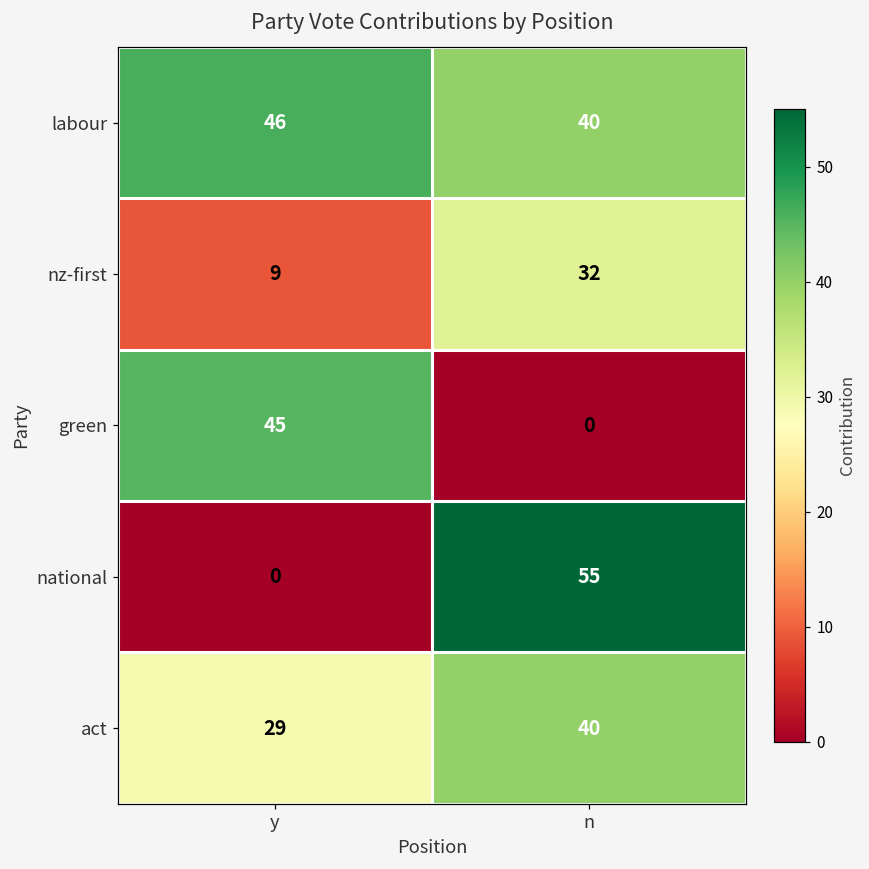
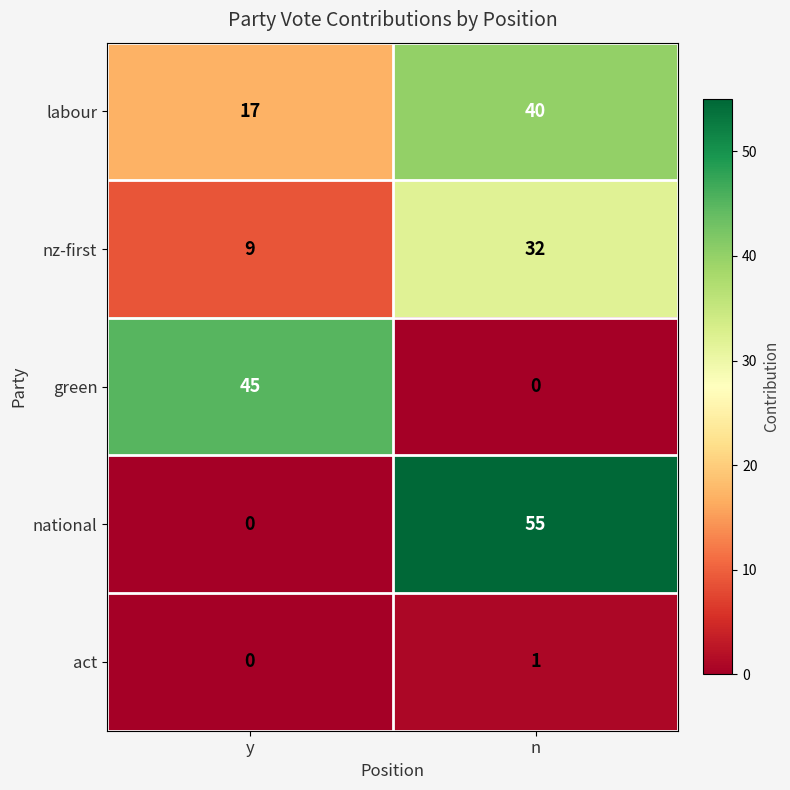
labour, y: 46 -> 17
act, y: 29 -> 0
act, n: 40 -> 1
